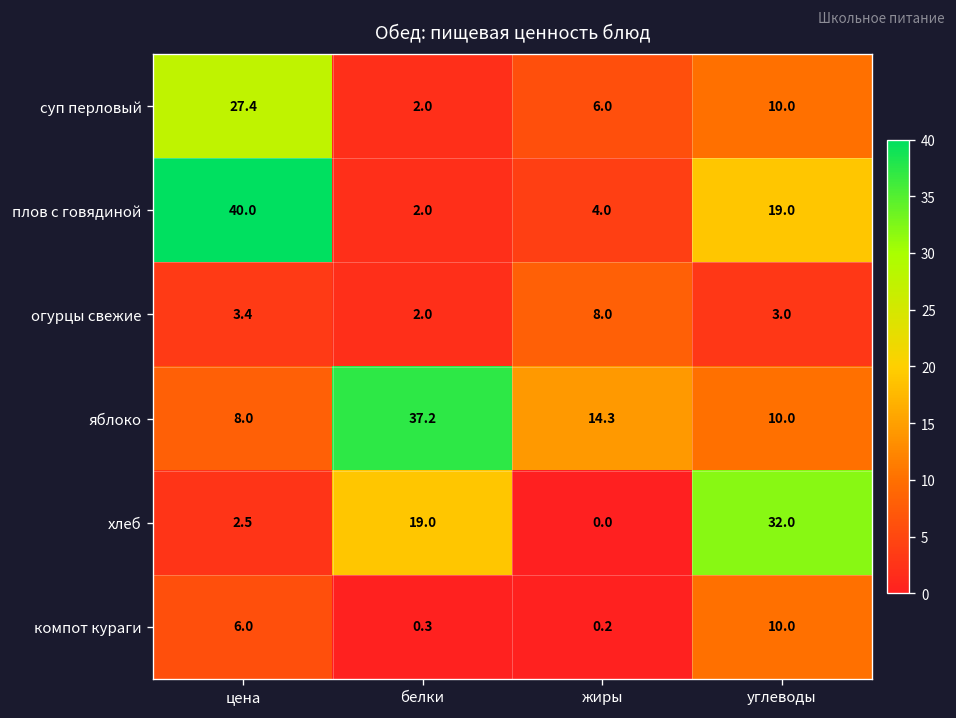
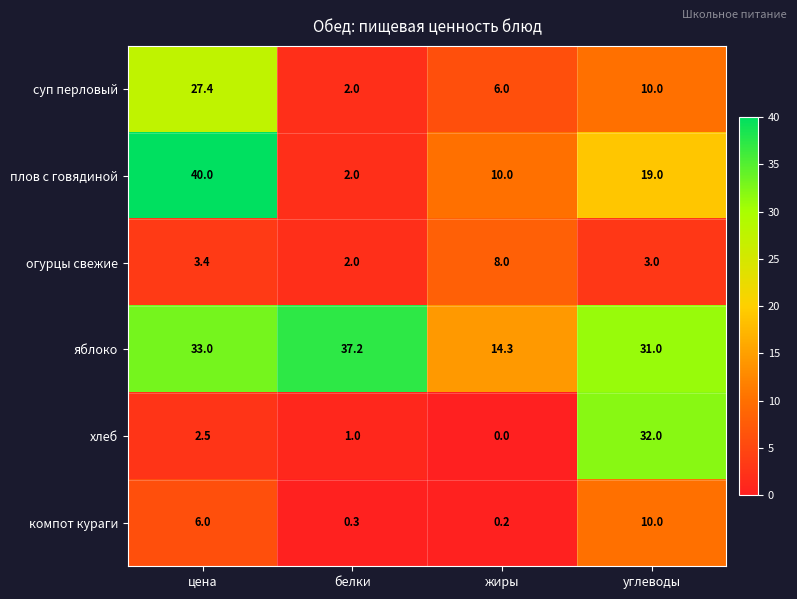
плов с говядиной, жиры: 4.0 -> 10.0
яблоко, цена: 8.0 -> 33.0
яблоко, углеводы: 10.0 -> 31.0
хлеб, белки: 19.0 -> 1.0
